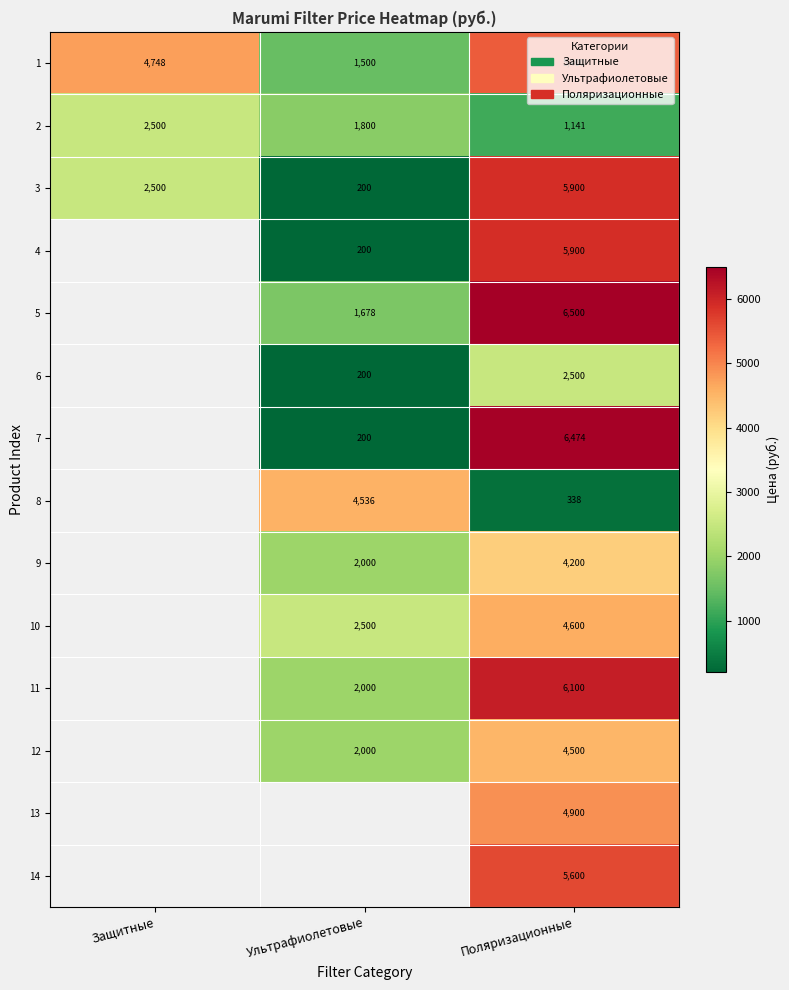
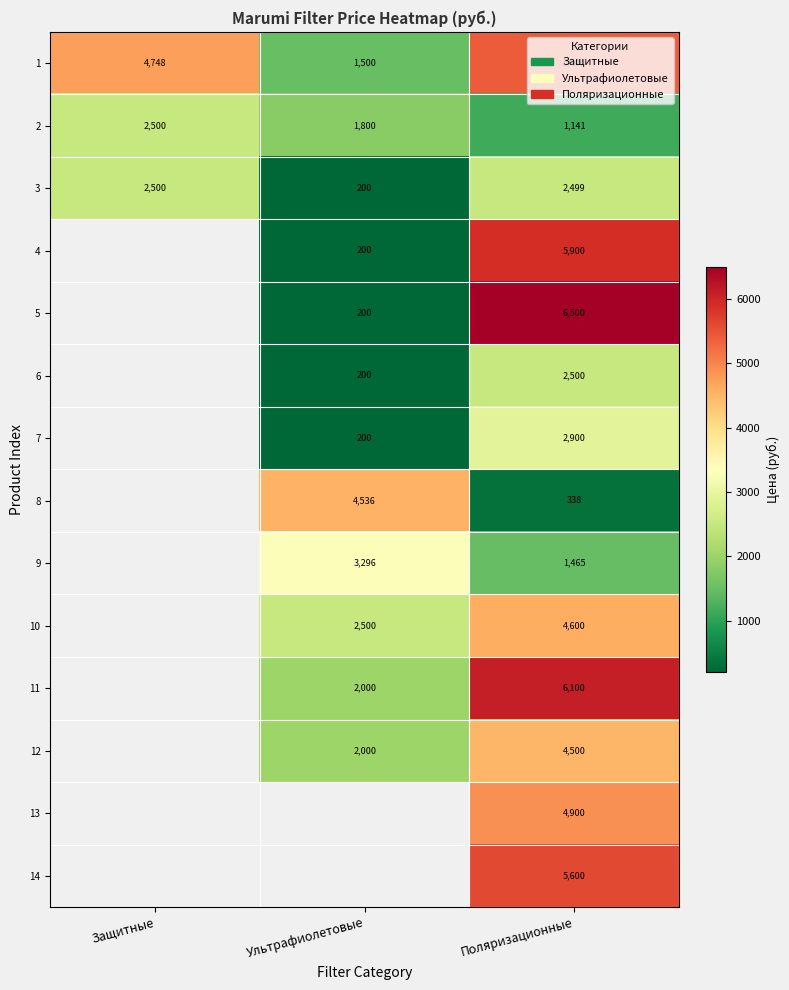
3, Поляризационные: 5,900 -> 2,499
5, Ультрафиолетовые: 1,678 -> 200
7, Поляризационные: 6,474 -> 2,900
9, Ультрафиолетовые: 2,000 -> 3,296
9, Поляризационные: 4,200 -> 1,465
